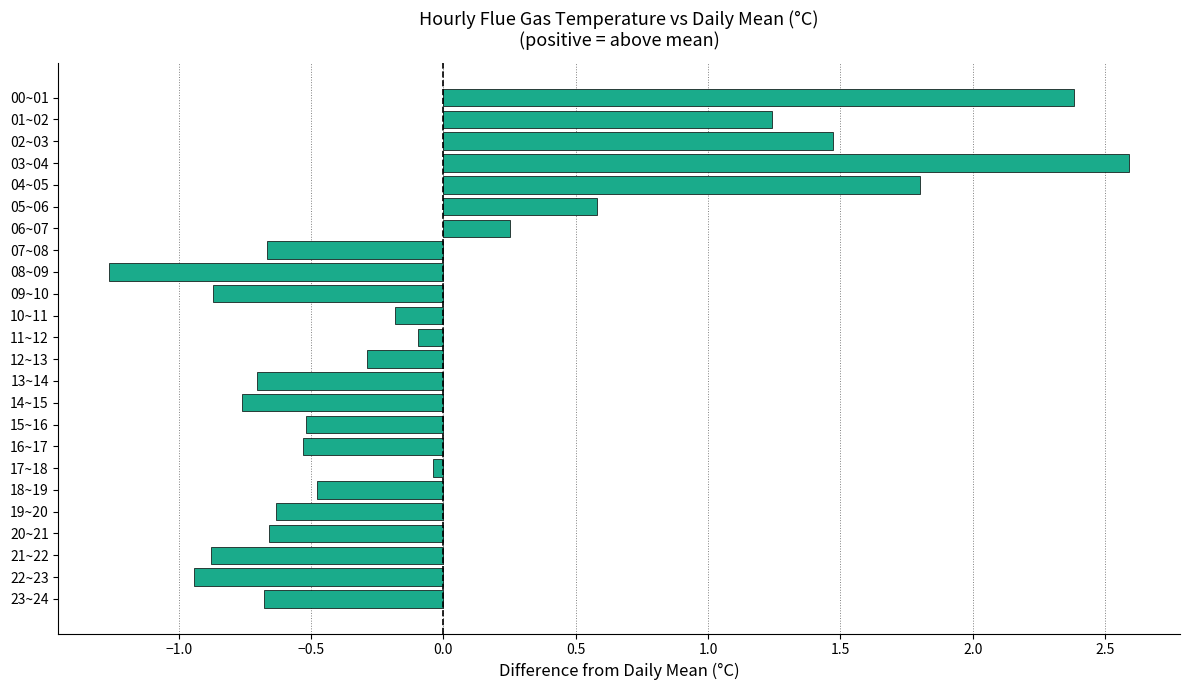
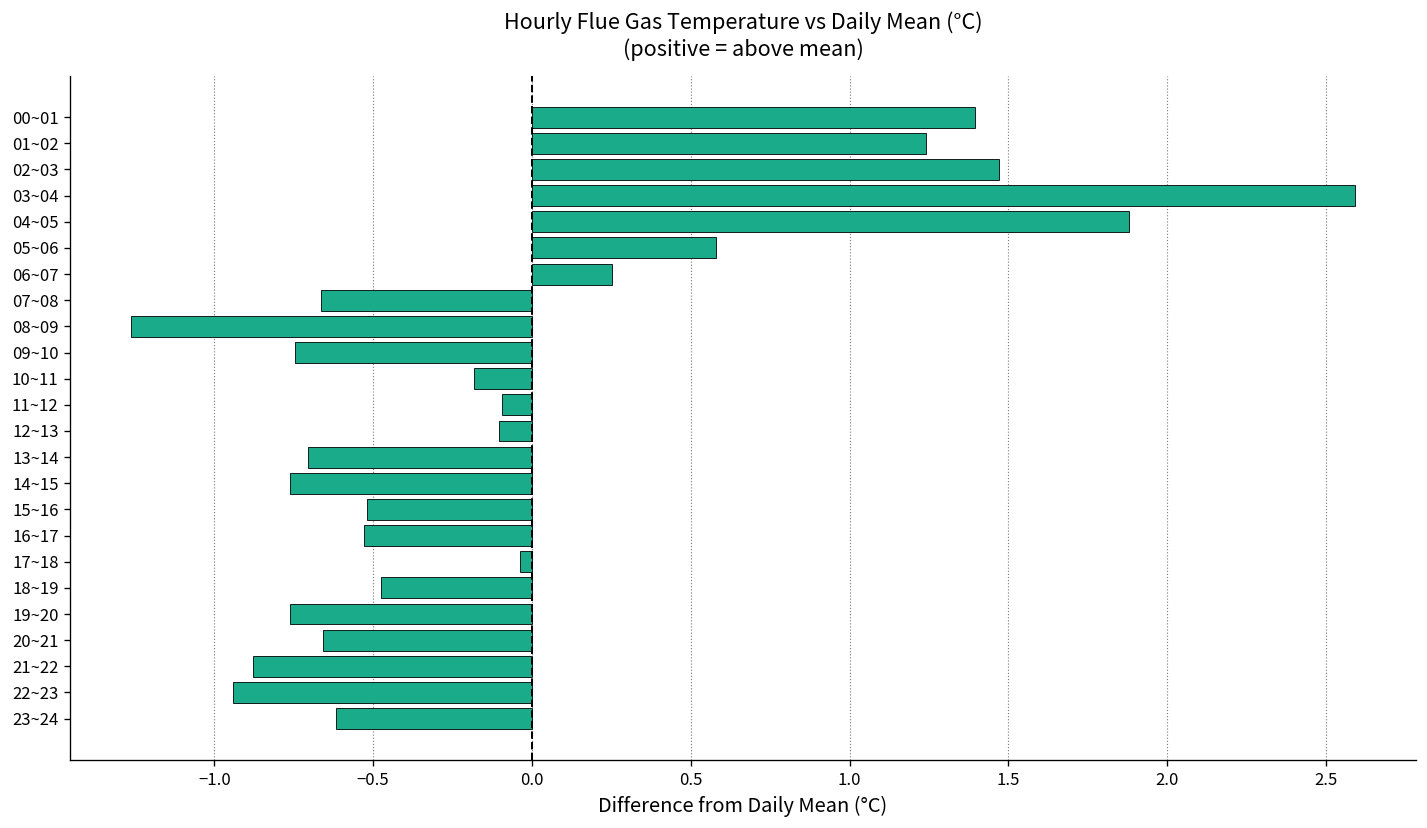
00~01: 2.38 -> 1.39
04~05: 1.80 -> 1.88
09~10: -0.87 -> -0.75
12~13: -0.29 -> -0.10
19~20: -0.63 -> -0.76
23~24: -0.68 -> -0.62
